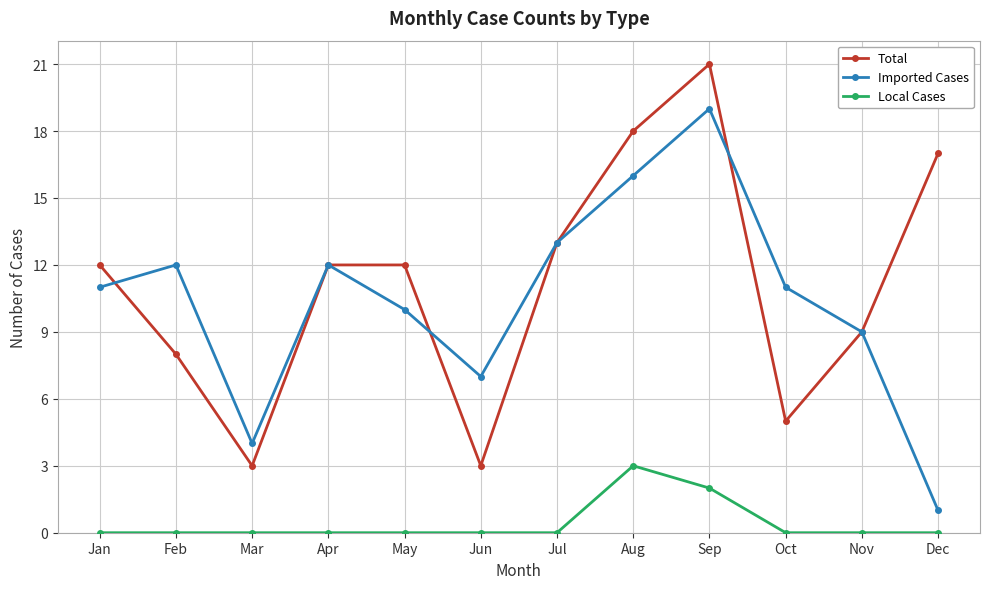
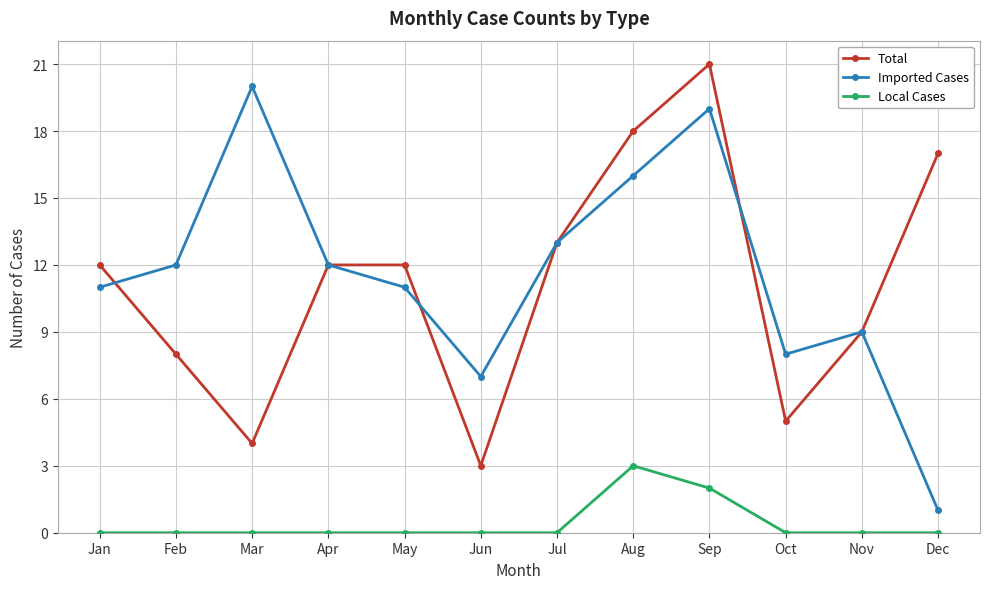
Total, Mar: 3 -> 4
Imported Cases, Mar: 4 -> 20
Imported Cases, May: 10 -> 11
Imported Cases, Oct: 11 -> 8
